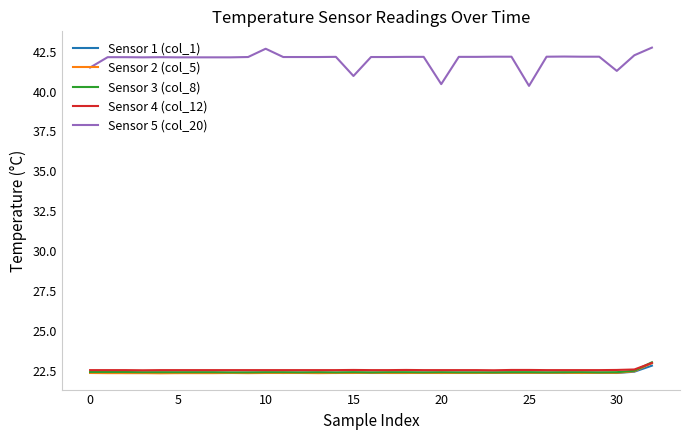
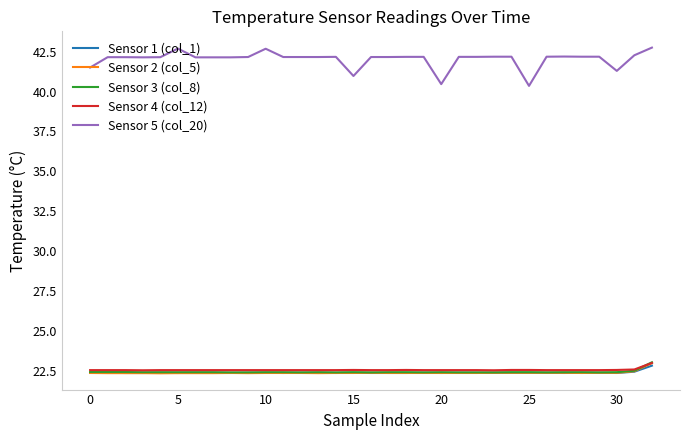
Sensor 5 (col_20), 5: 42.2 -> 42.7
